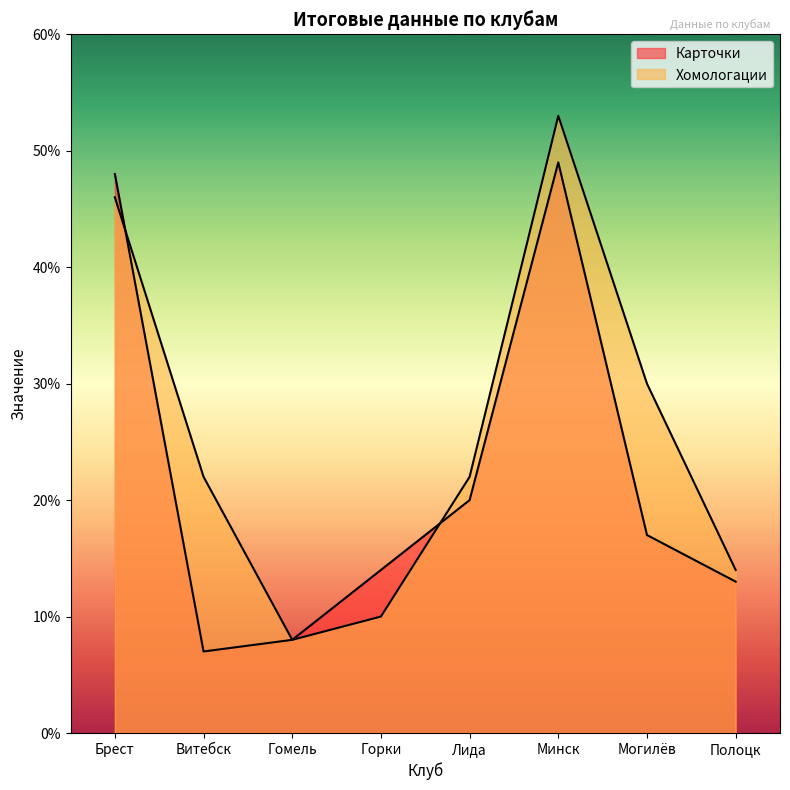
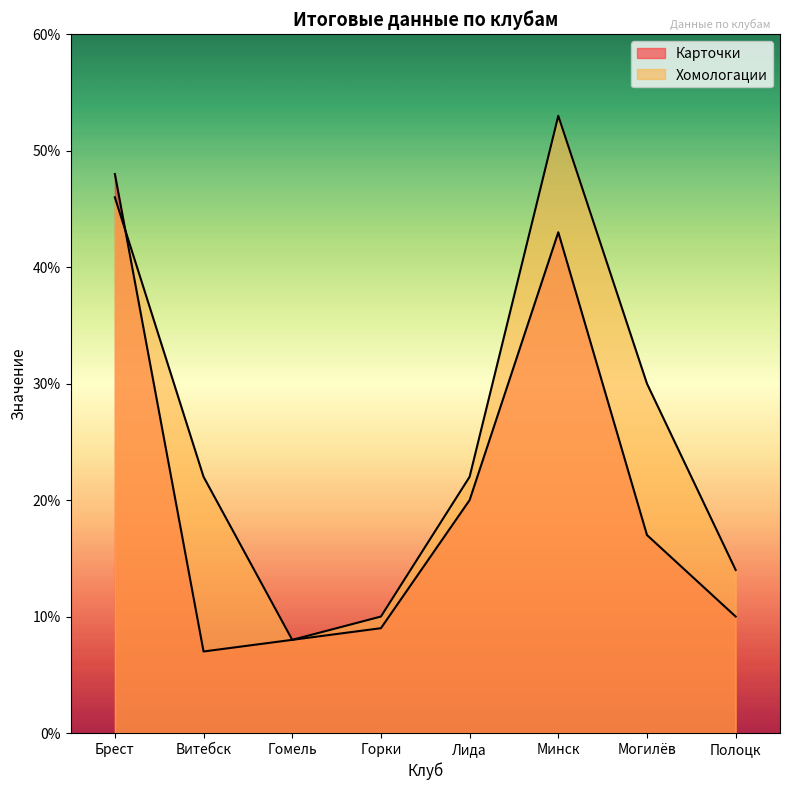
Карточки, Горки: 14% -> 9%
Карточки, Минск: 49% -> 43%
Карточки, Полоцк: 13% -> 10%
